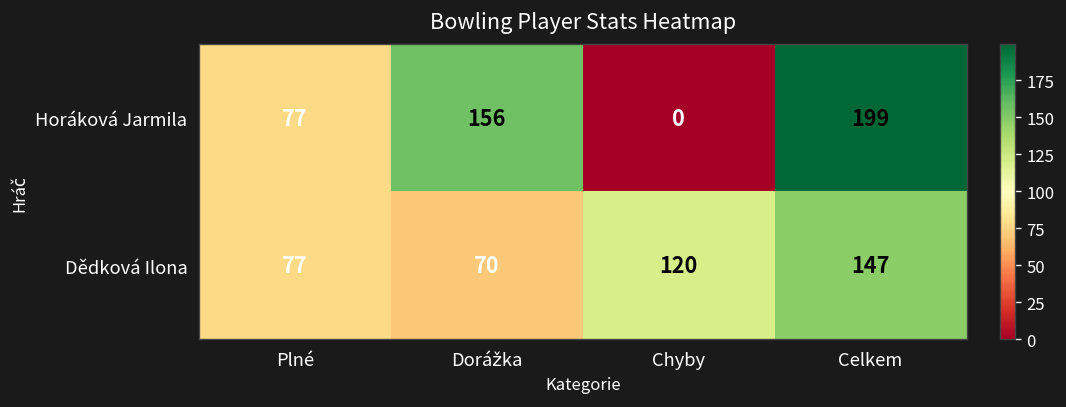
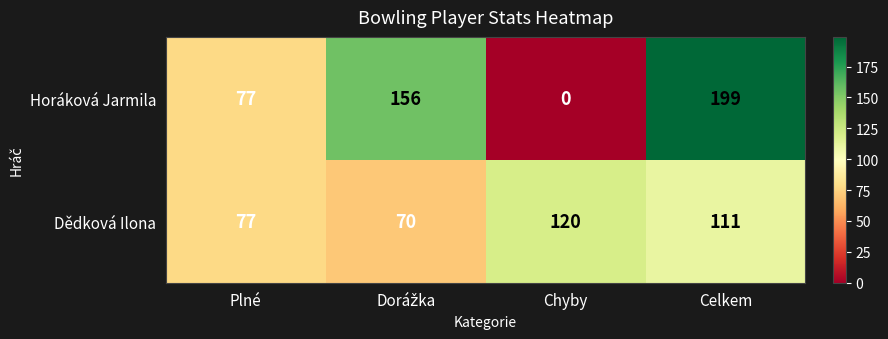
Dědková Ilona, Celkem: 147 -> 111
